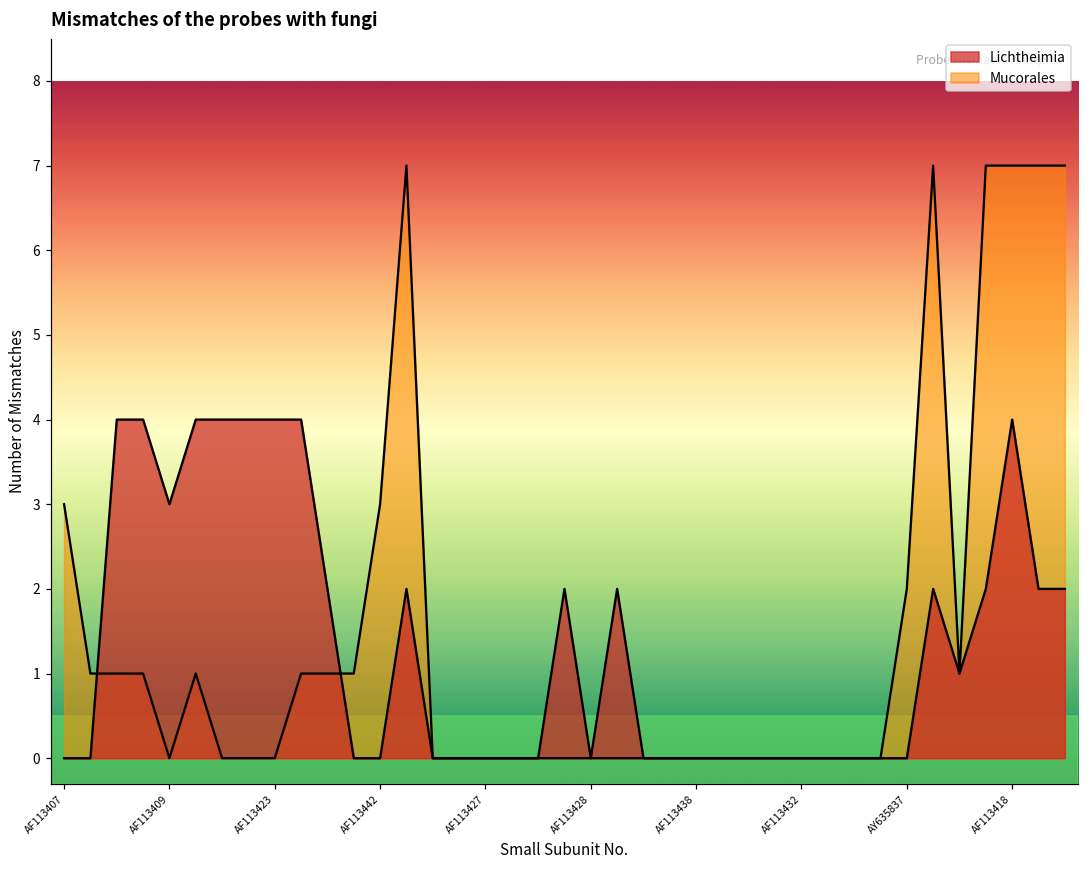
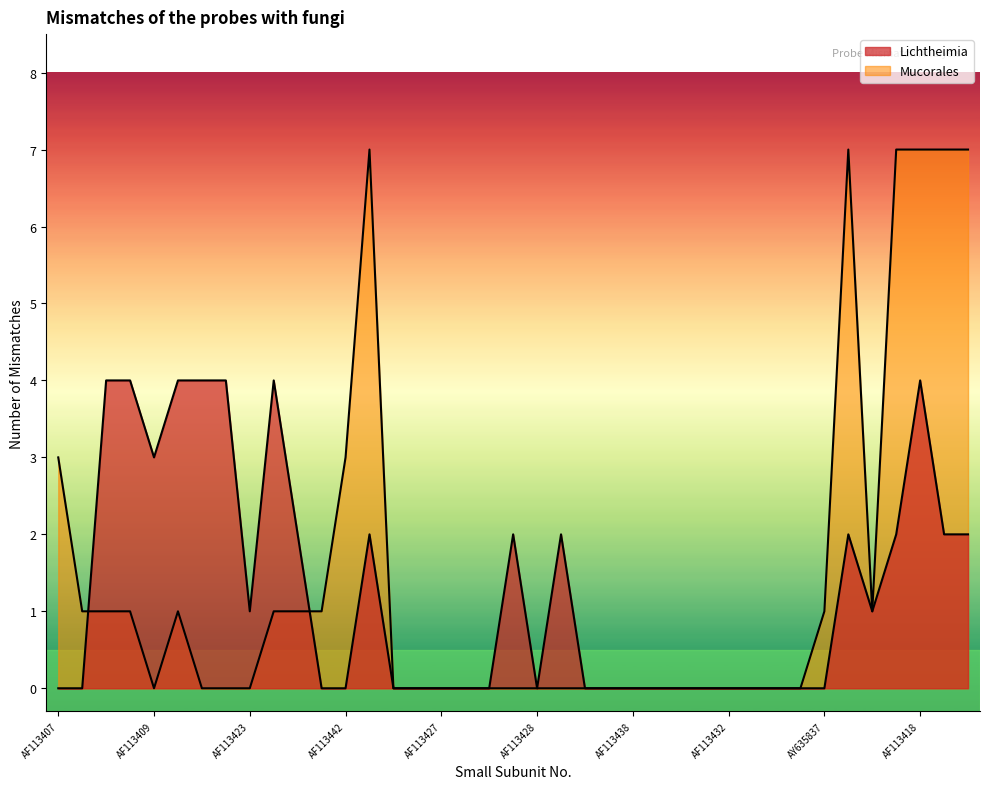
Lichtheimia, AF113423: 4 -> 1
Mucorales, AY635837: 2 -> 1
